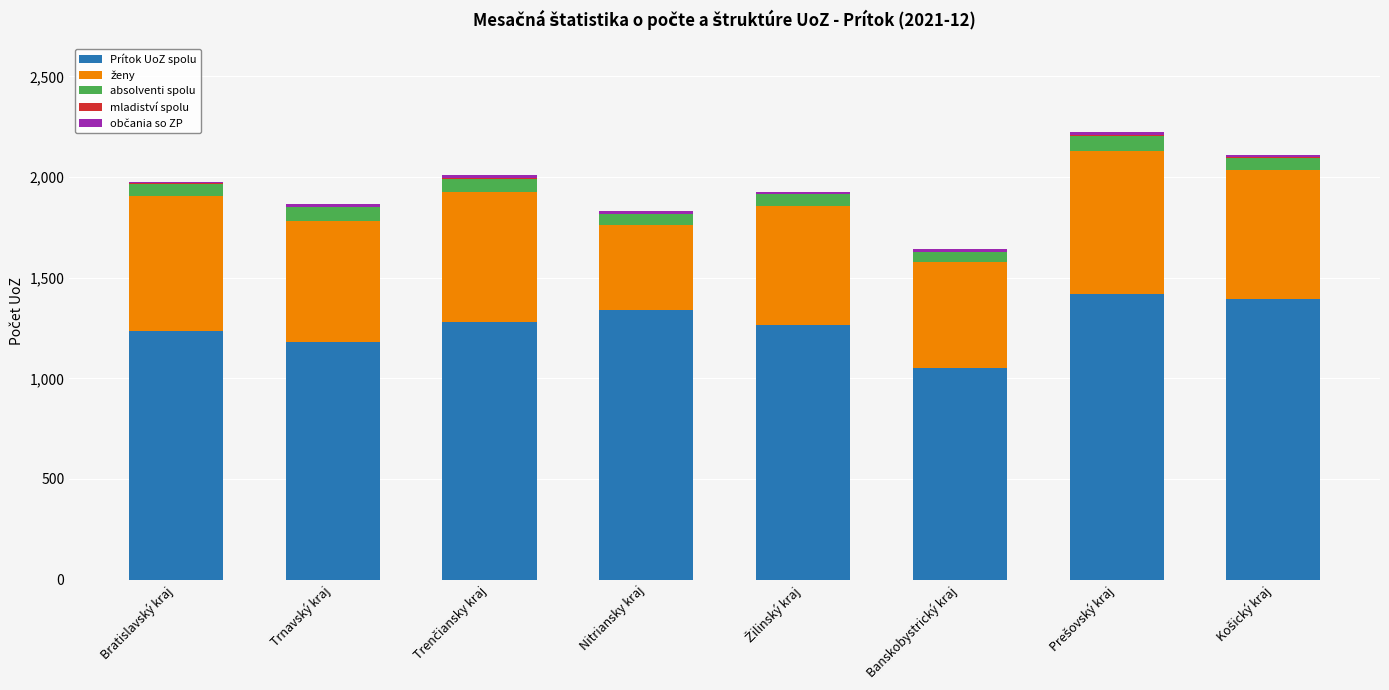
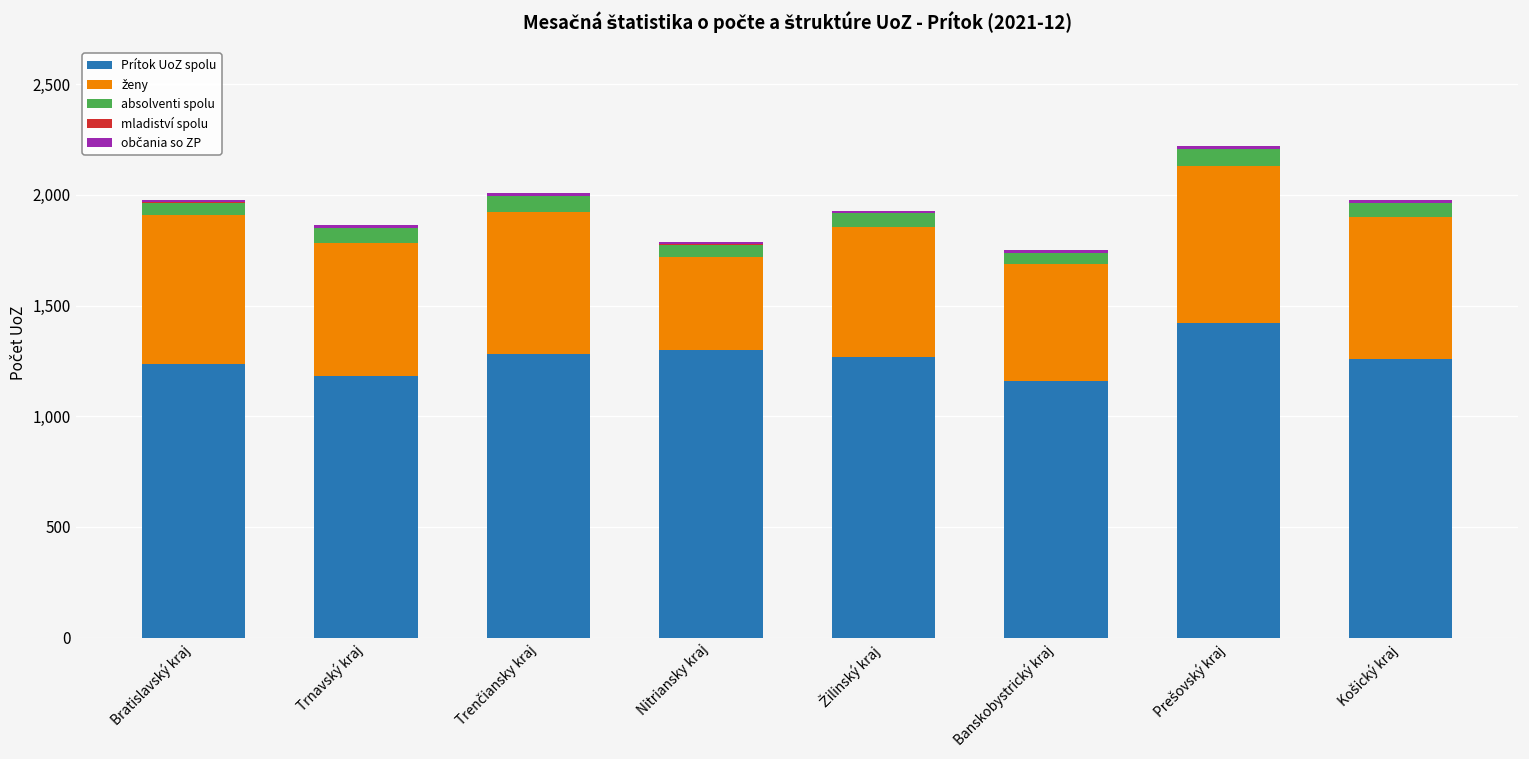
Prítok UoZ spolu, Nitriansky kraj: 1,340 -> 1,300
Prítok UoZ spolu, Banskobystrický kraj: 1,050 -> 1,160
Prítok UoZ spolu, Košický kraj: 1,390 -> 1,260
